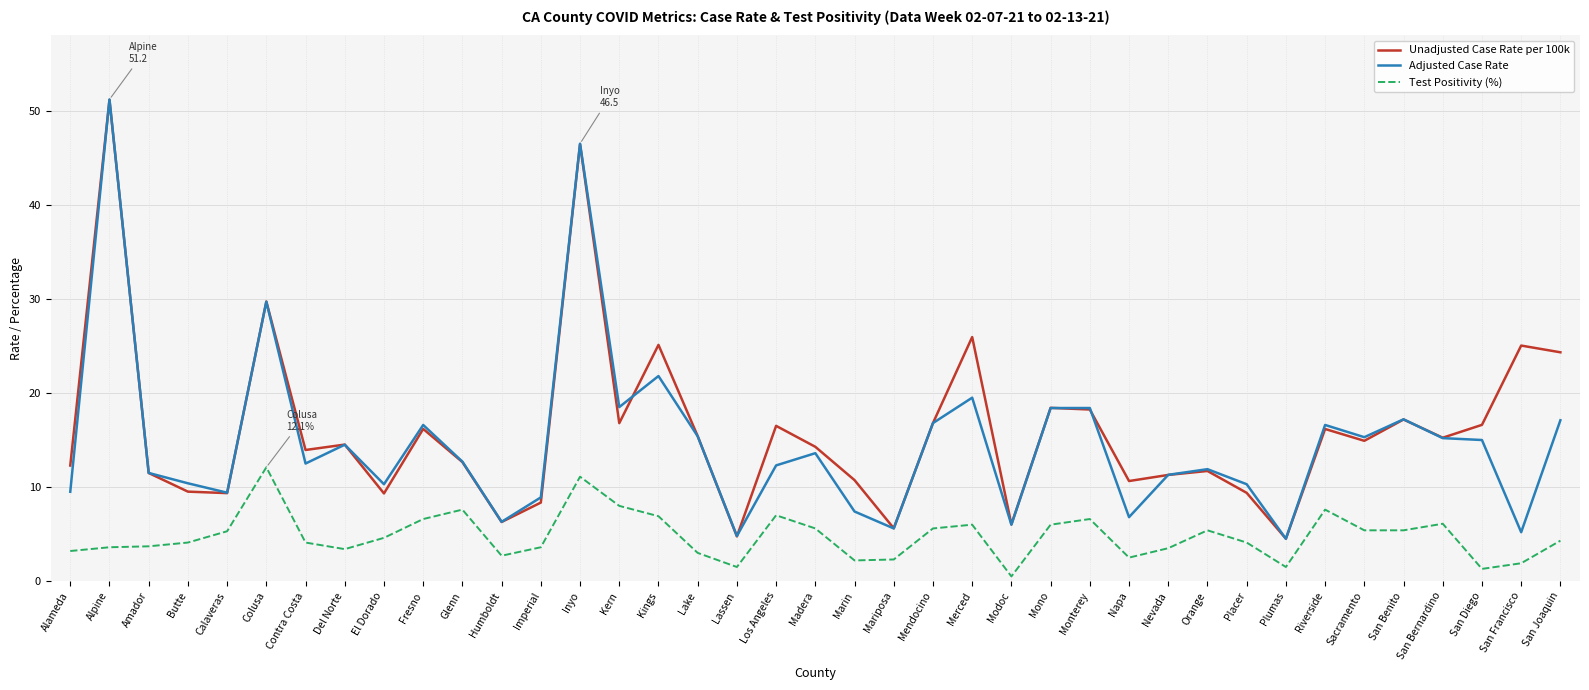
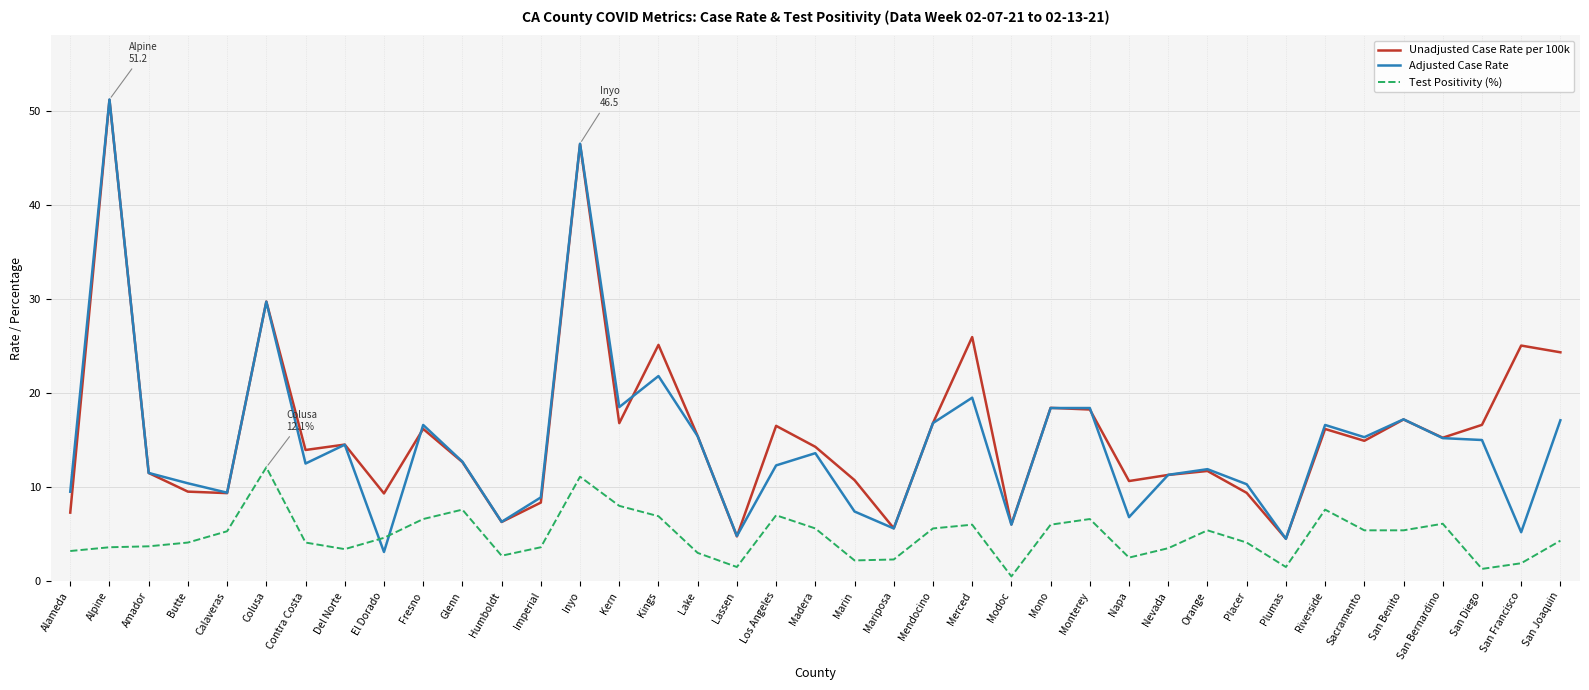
Unadjusted Case Rate per 100k, Alameda: 12 -> 7
Adjusted Case Rate, El Dorado: 10 -> 3
